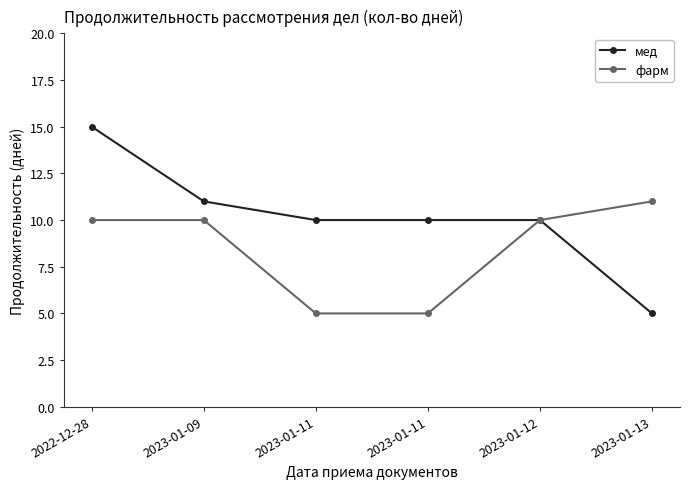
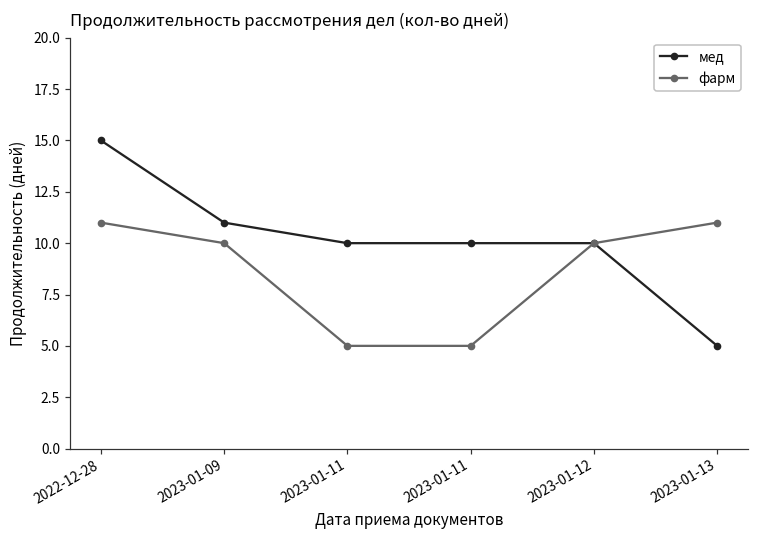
фарм, 2022-12-28: 10 -> 11
